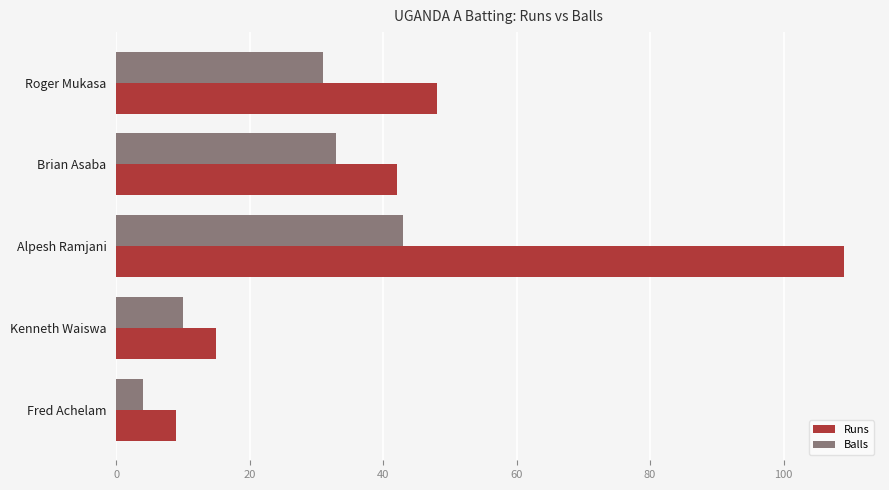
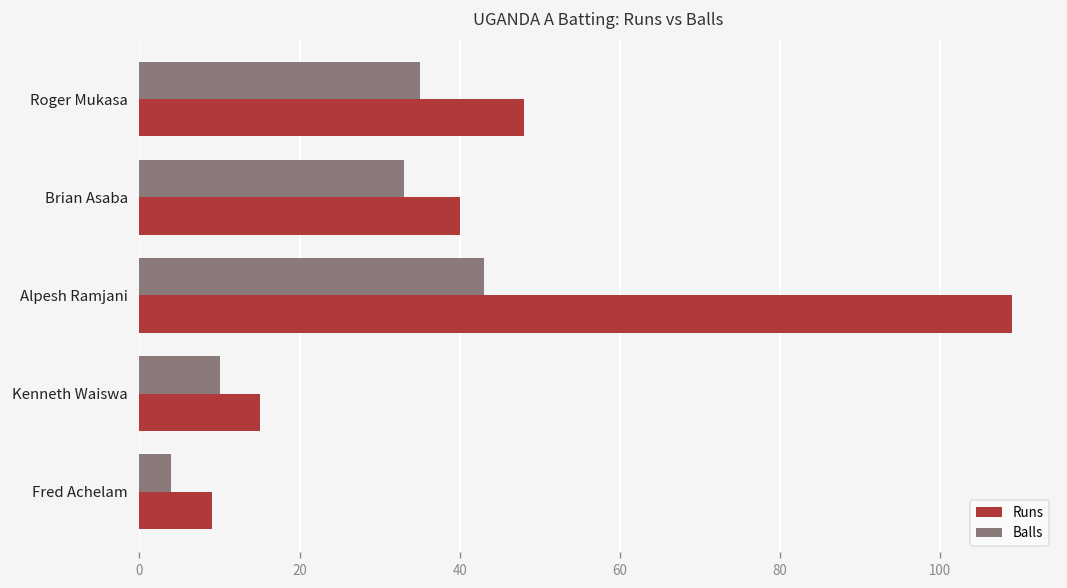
Balls, Roger Mukasa: 31 -> 35
Runs, Brian Asaba: 42 -> 40
